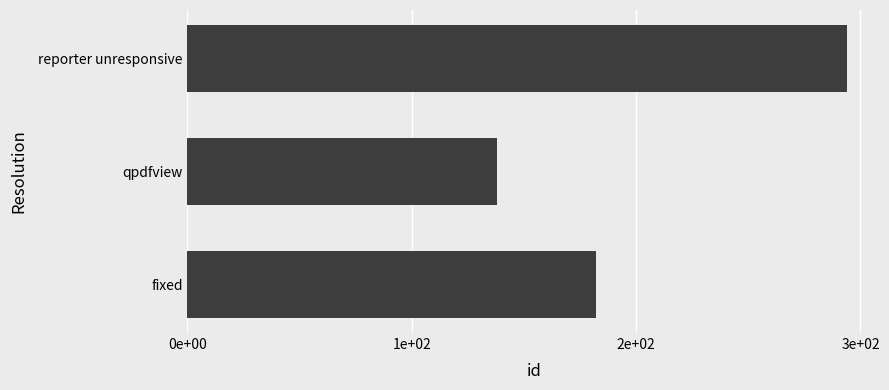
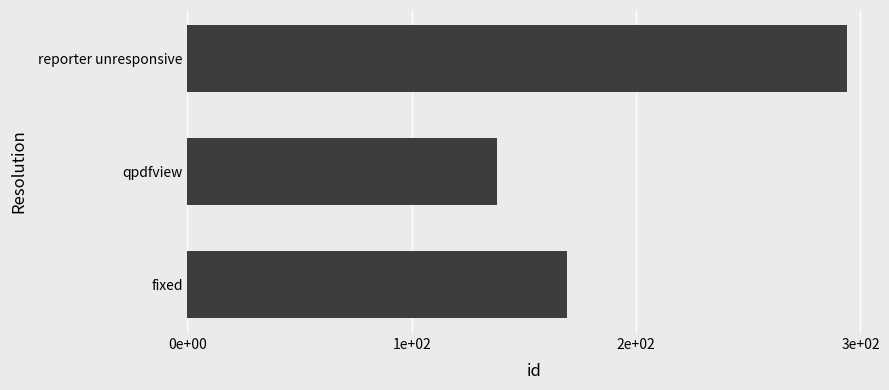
fixed: 182 -> 169
